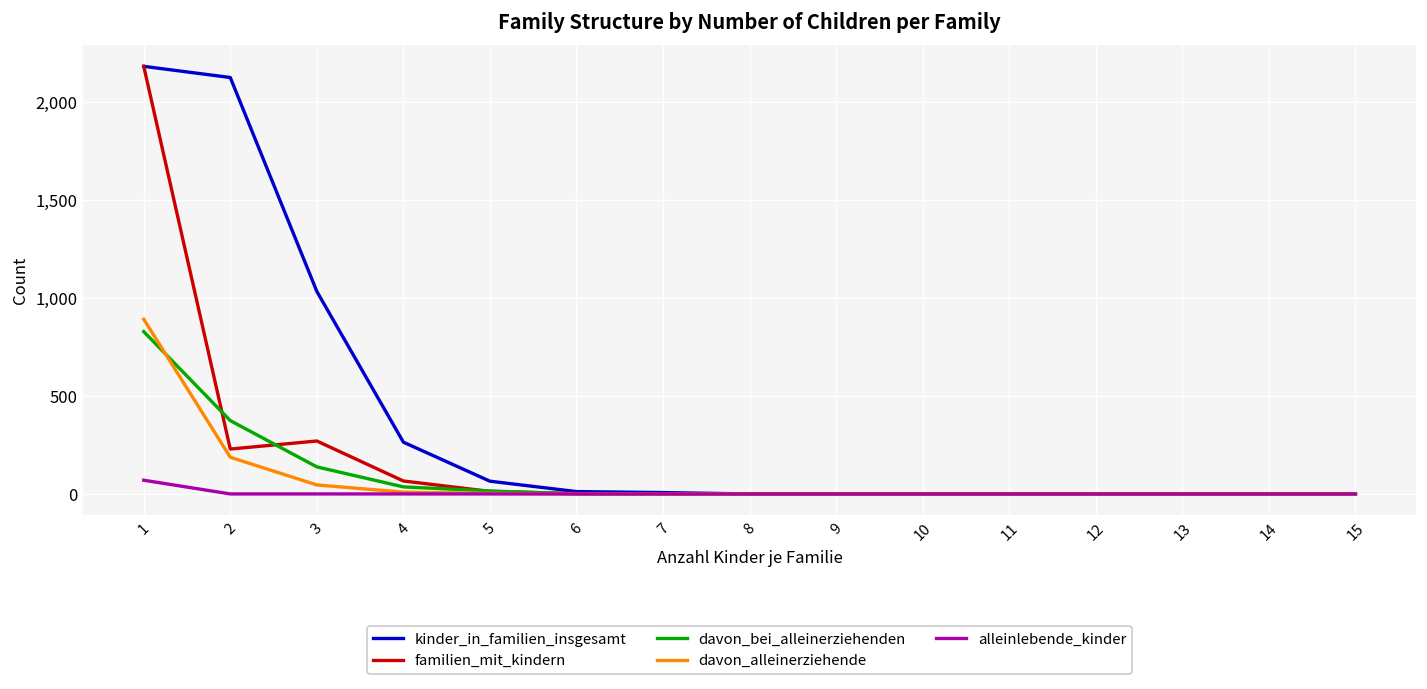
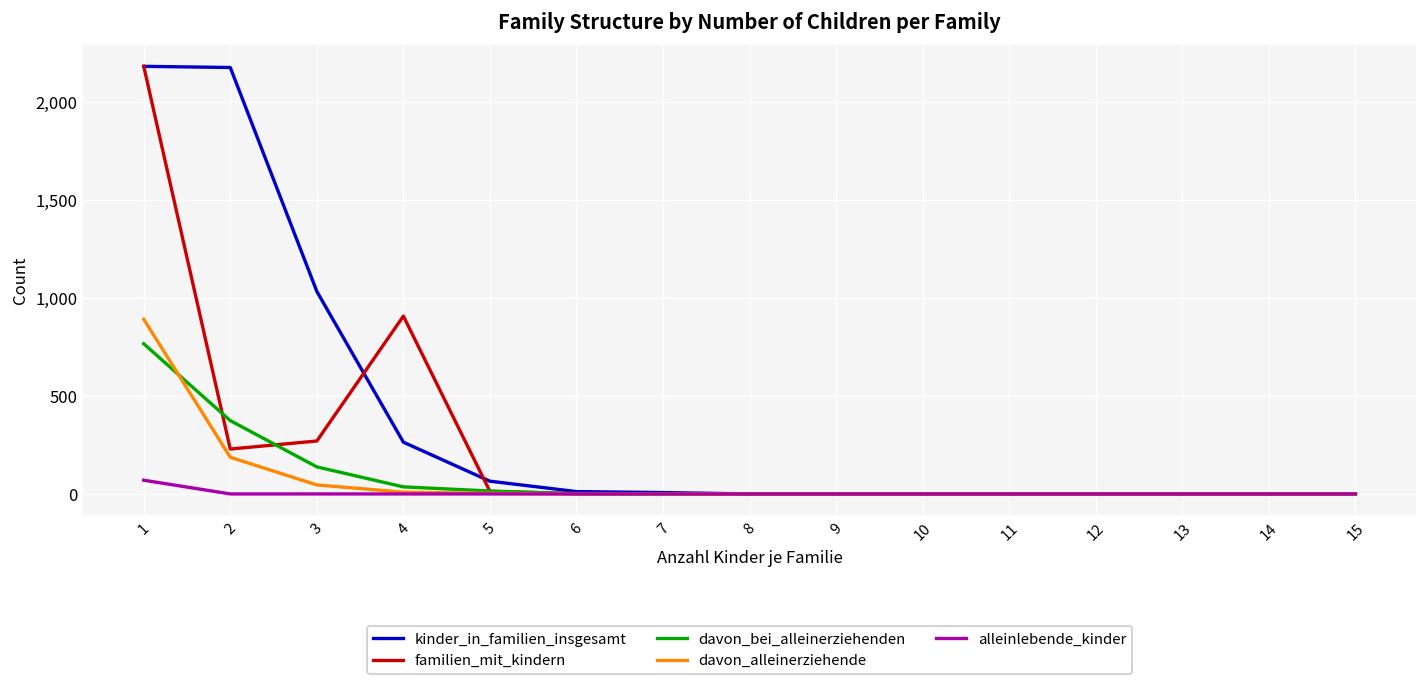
davon_bei_alleinerziehenden, 1: 830 -> 770
kinder_in_familien_insgesamt, 2: 2,120 -> 2,180
familien_mit_kindern, 4: 70 -> 910
